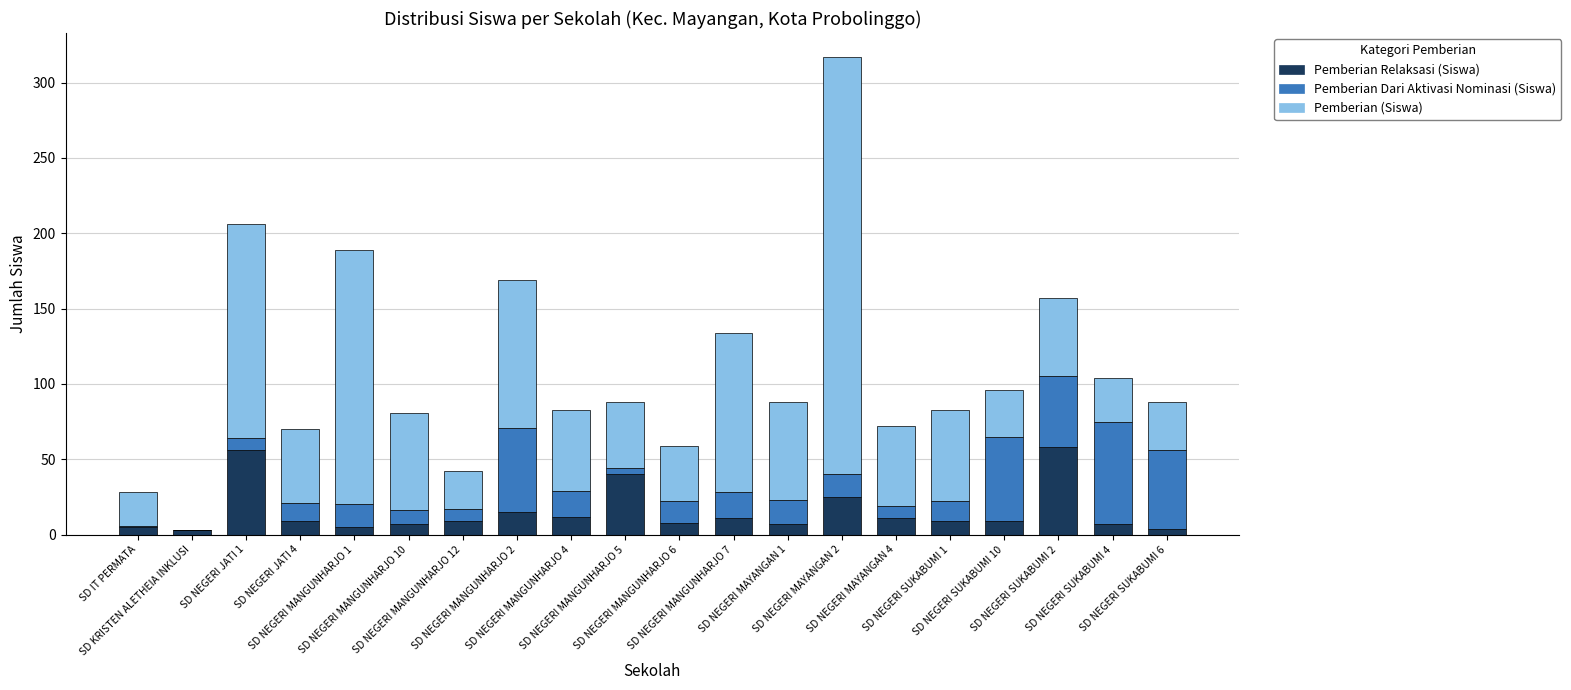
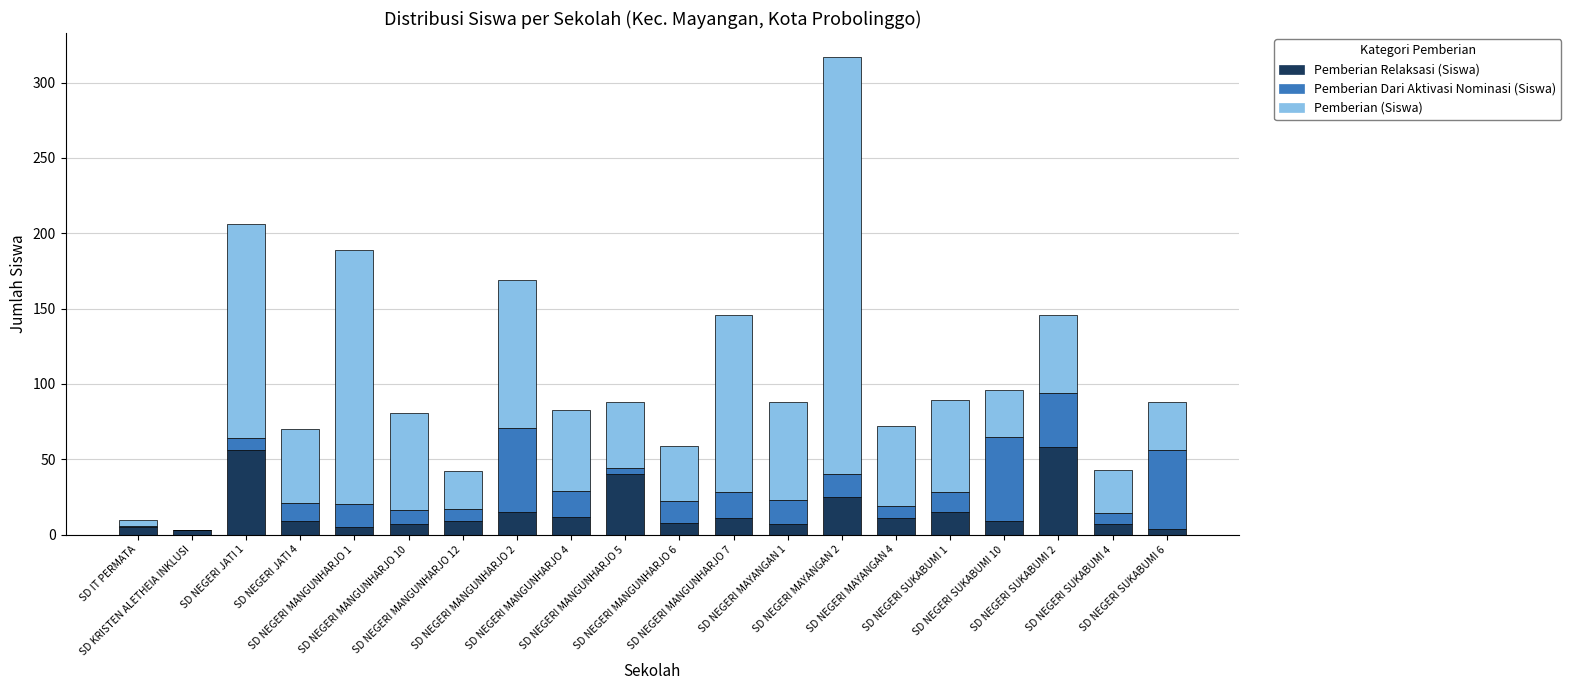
Pemberian (Siswa), SD IT PERMATA: 22 -> 4
Pemberian (Siswa), SD NEGERI MANGUNHARJO 7: 106 -> 118
Pemberian Relaksasi (Siswa), SD NEGERI SUKABUMI 1: 9 -> 15
Pemberian Dari Aktivasi Nominasi (Siswa), SD NEGERI SUKABUMI 2: 47 -> 36
Pemberian Dari Aktivasi Nominasi (Siswa), SD NEGERI SUKABUMI 4: 68 -> 7
